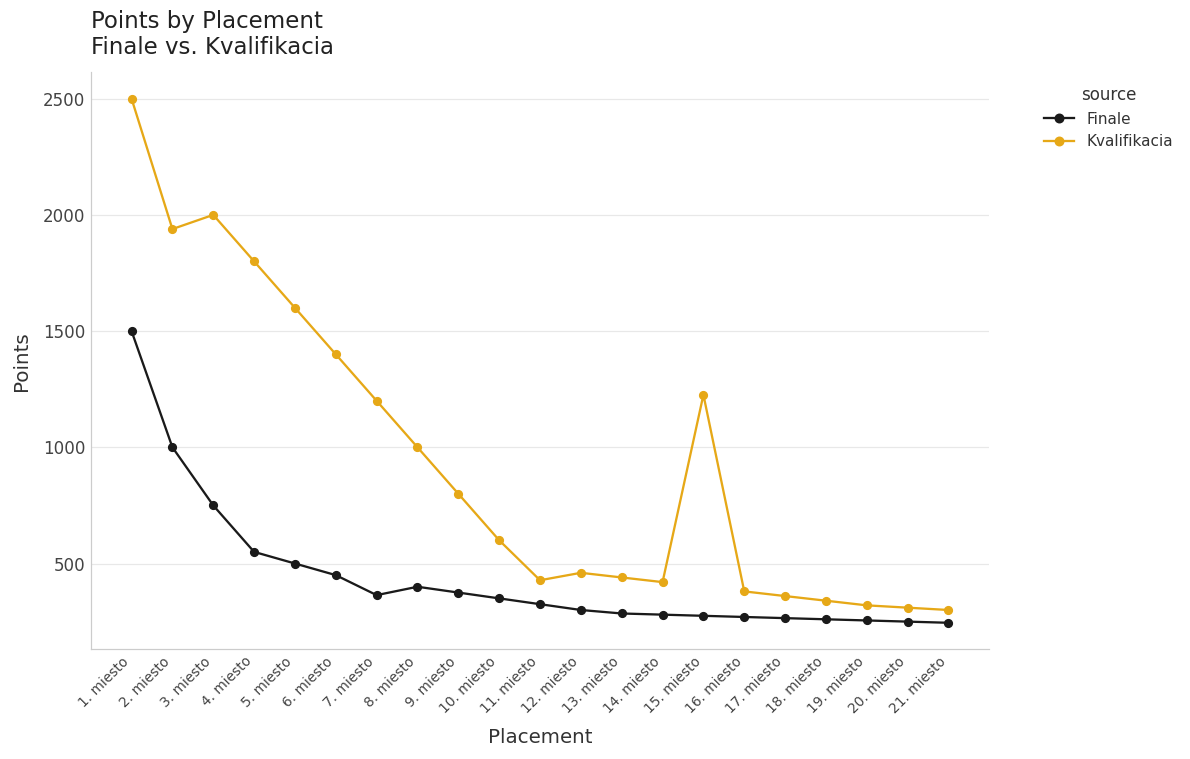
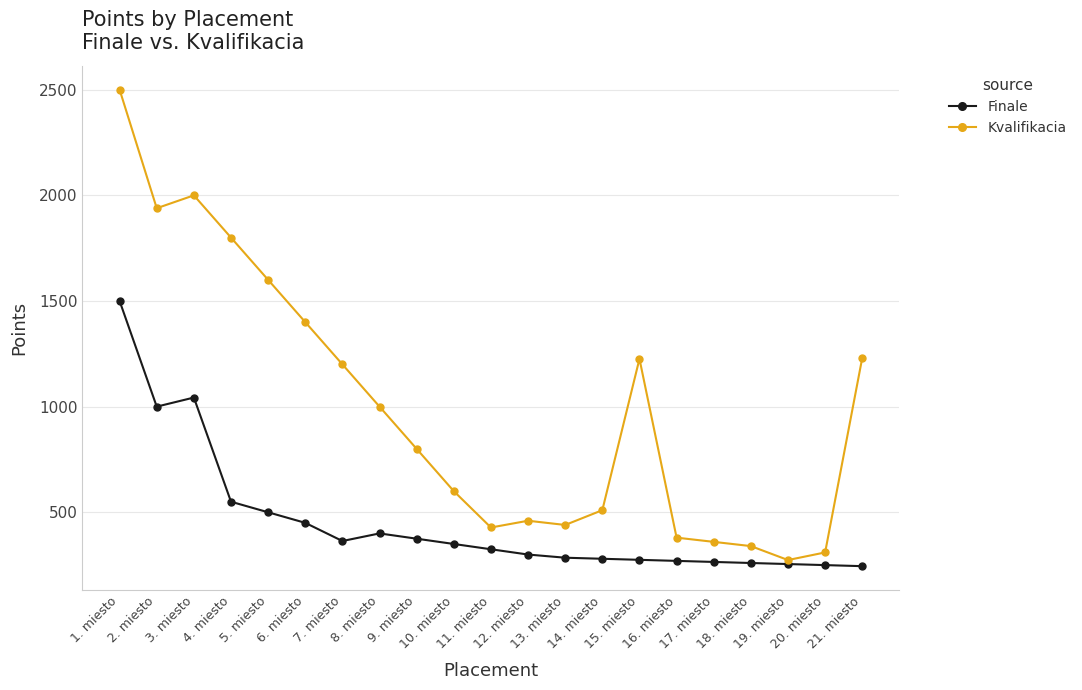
Finale, 3. miesto: 750 -> 1040
Kvalifikacia, 14. miesto: 420 -> 510
Kvalifikacia, 19. miesto: 320 -> 270
Kvalifikacia, 21. miesto: 300 -> 1230
